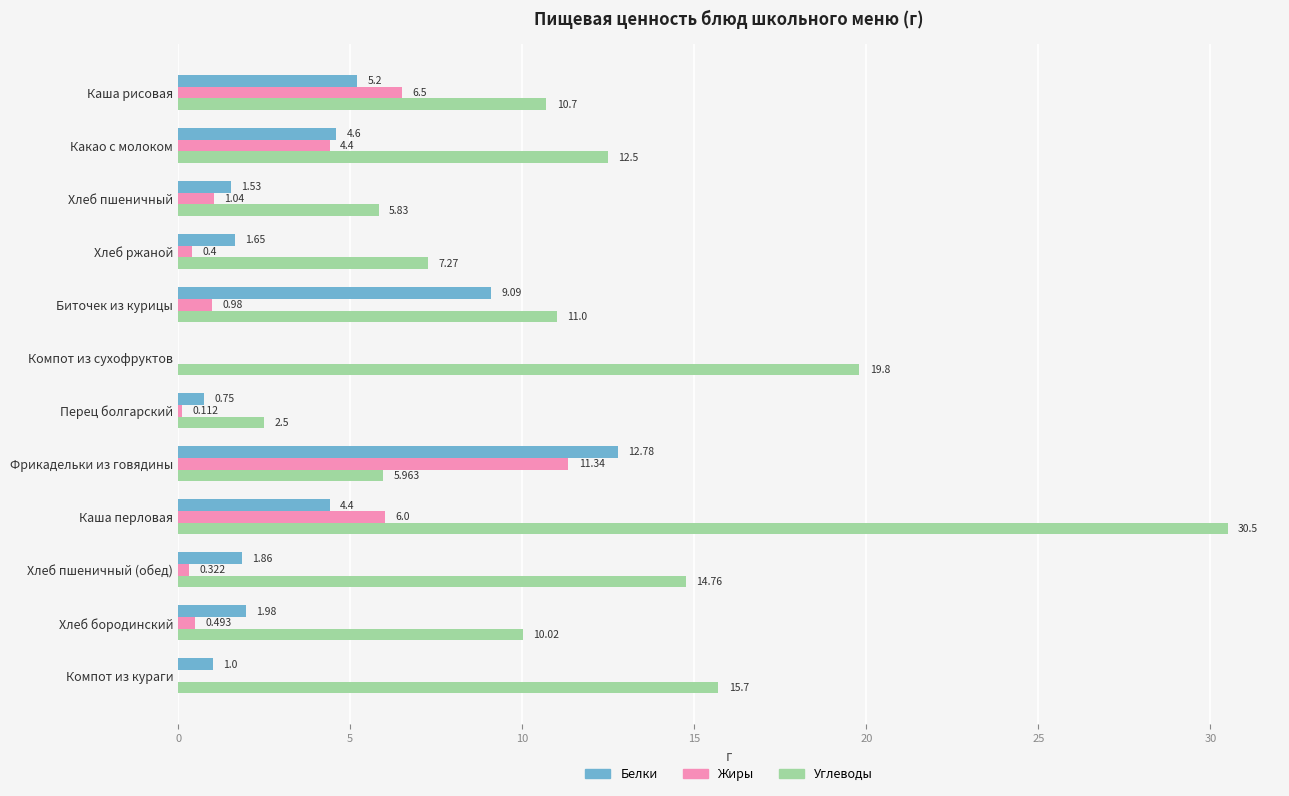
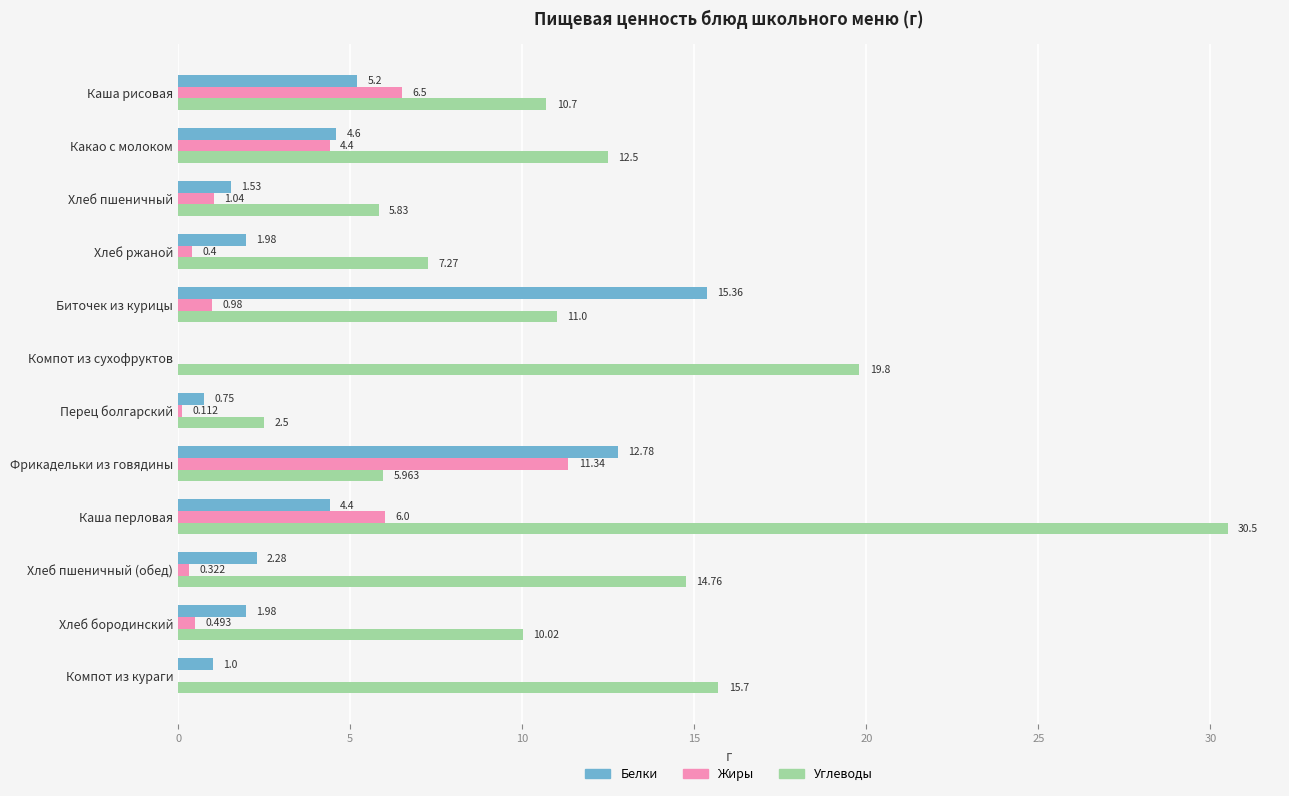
Белки, Хлеб ржаной: 1.65 -> 1.98
Белки, Биточек из курицы: 9.09 -> 15.36
Белки, Хлеб пшеничный (обед): 1.86 -> 2.28
